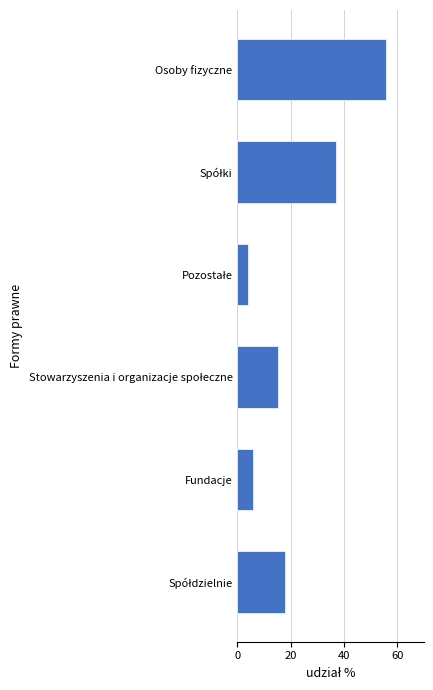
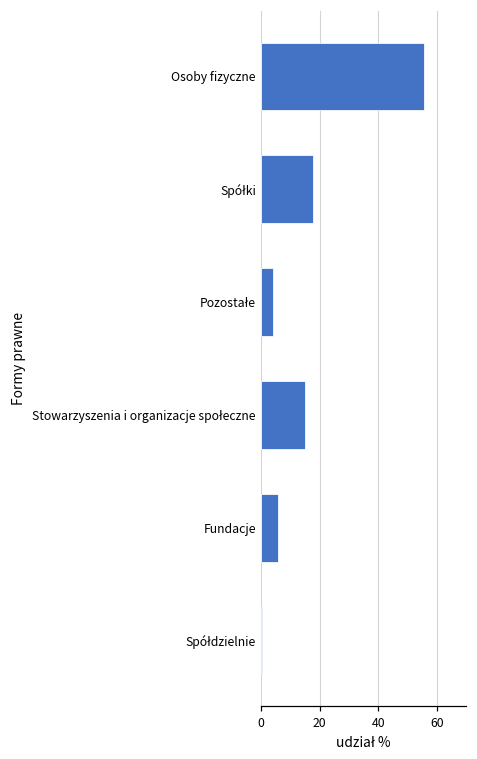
Spółki: 37 -> 18
Spółdzielnie: 18 -> 0
